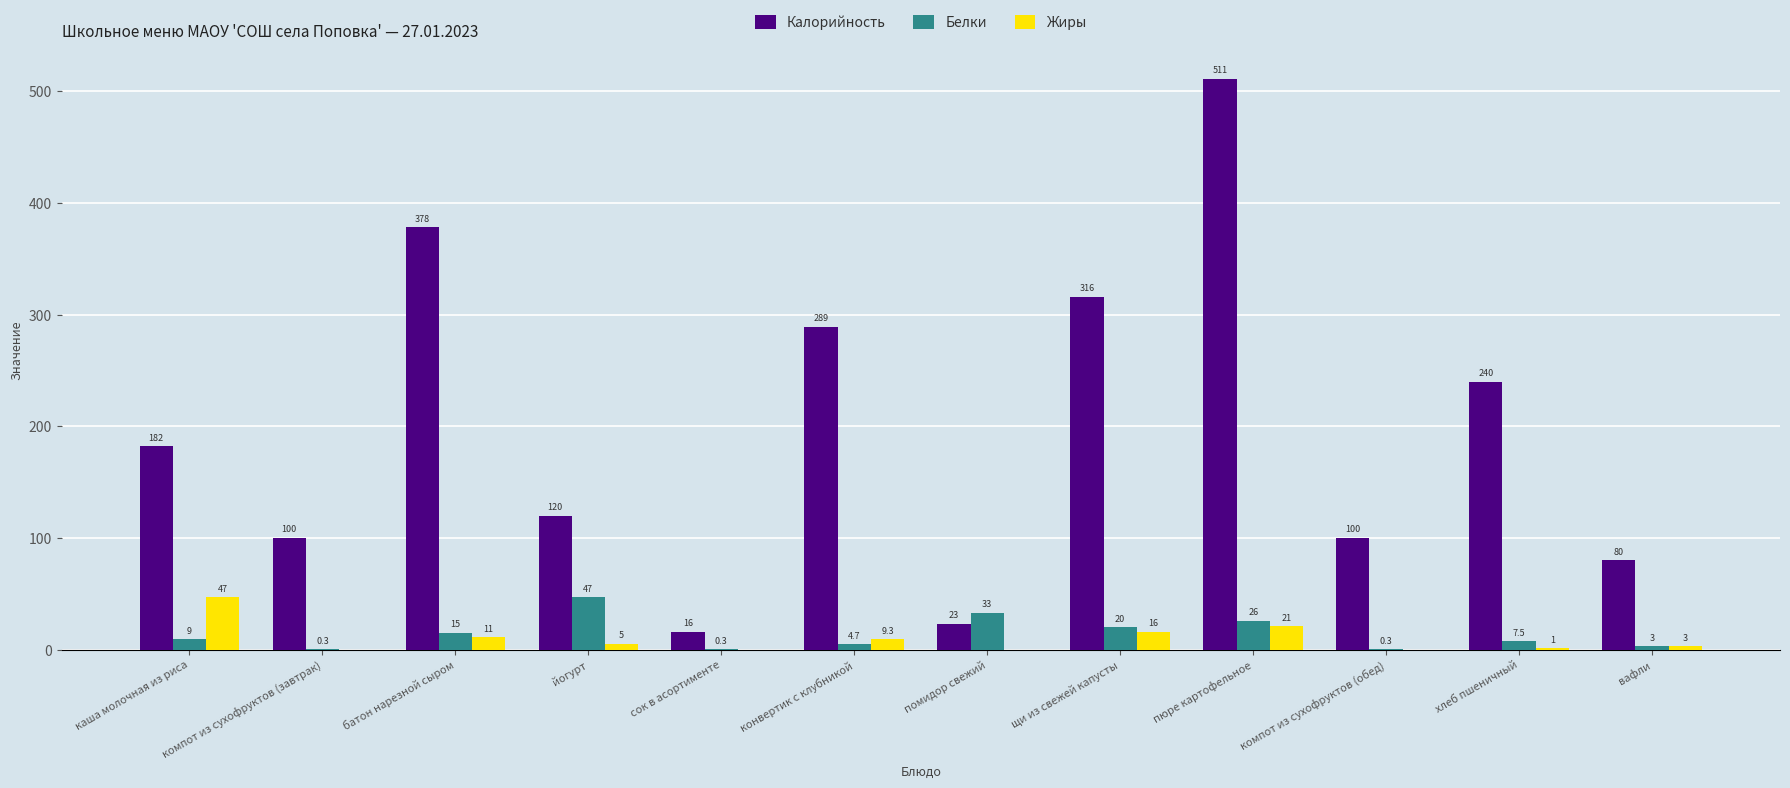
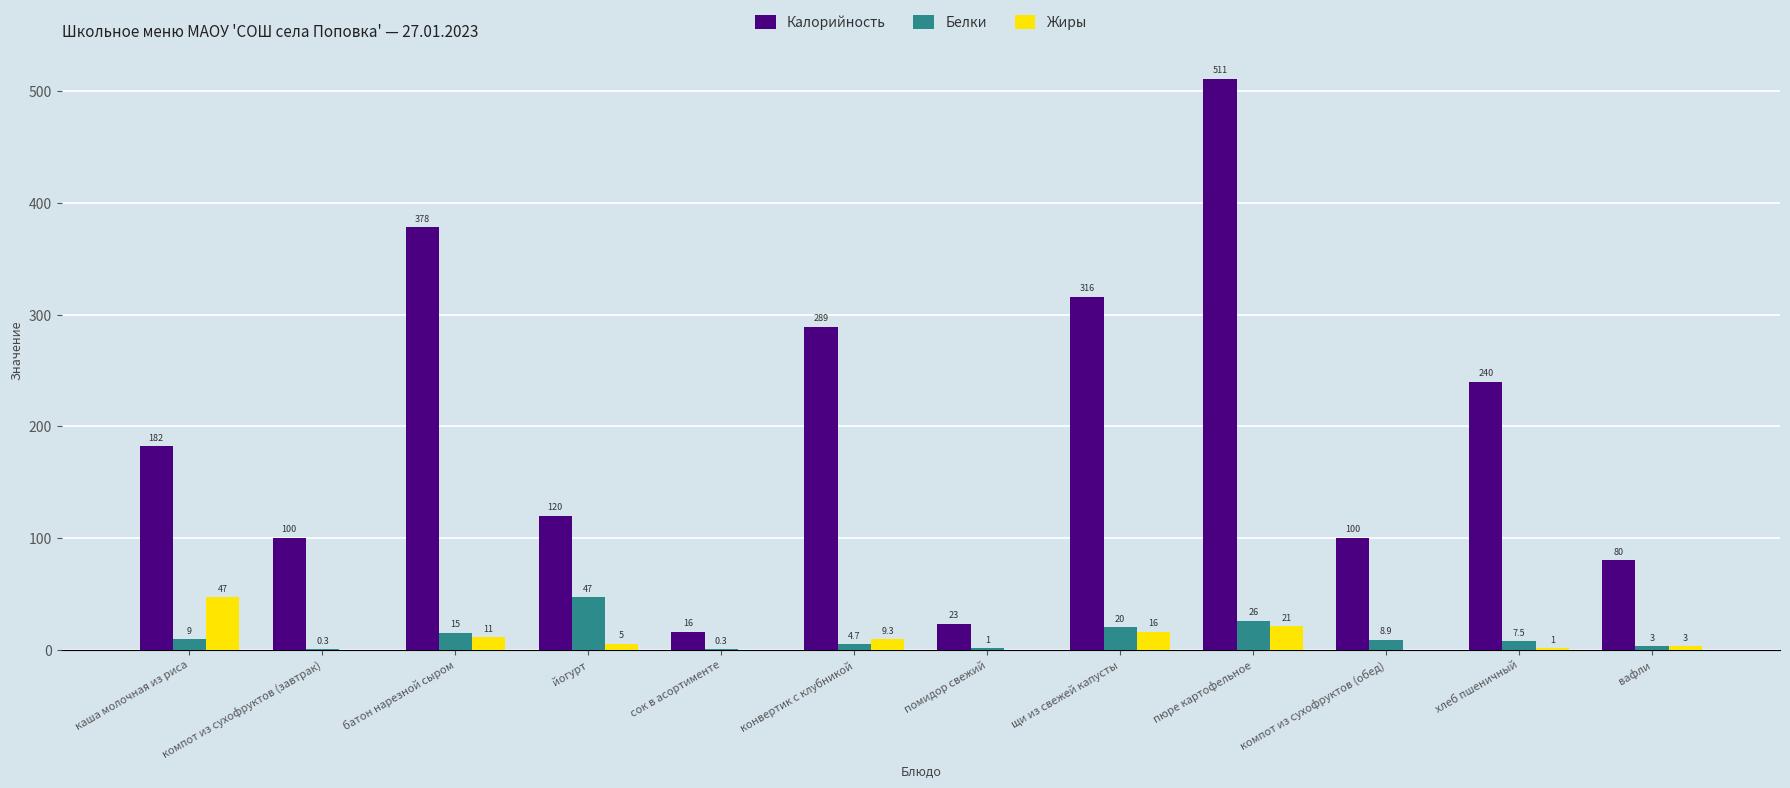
Белки, помидор свежий: 33 -> 1
Белки, компот из сухофруктов (обед): 0.3 -> 8.9
